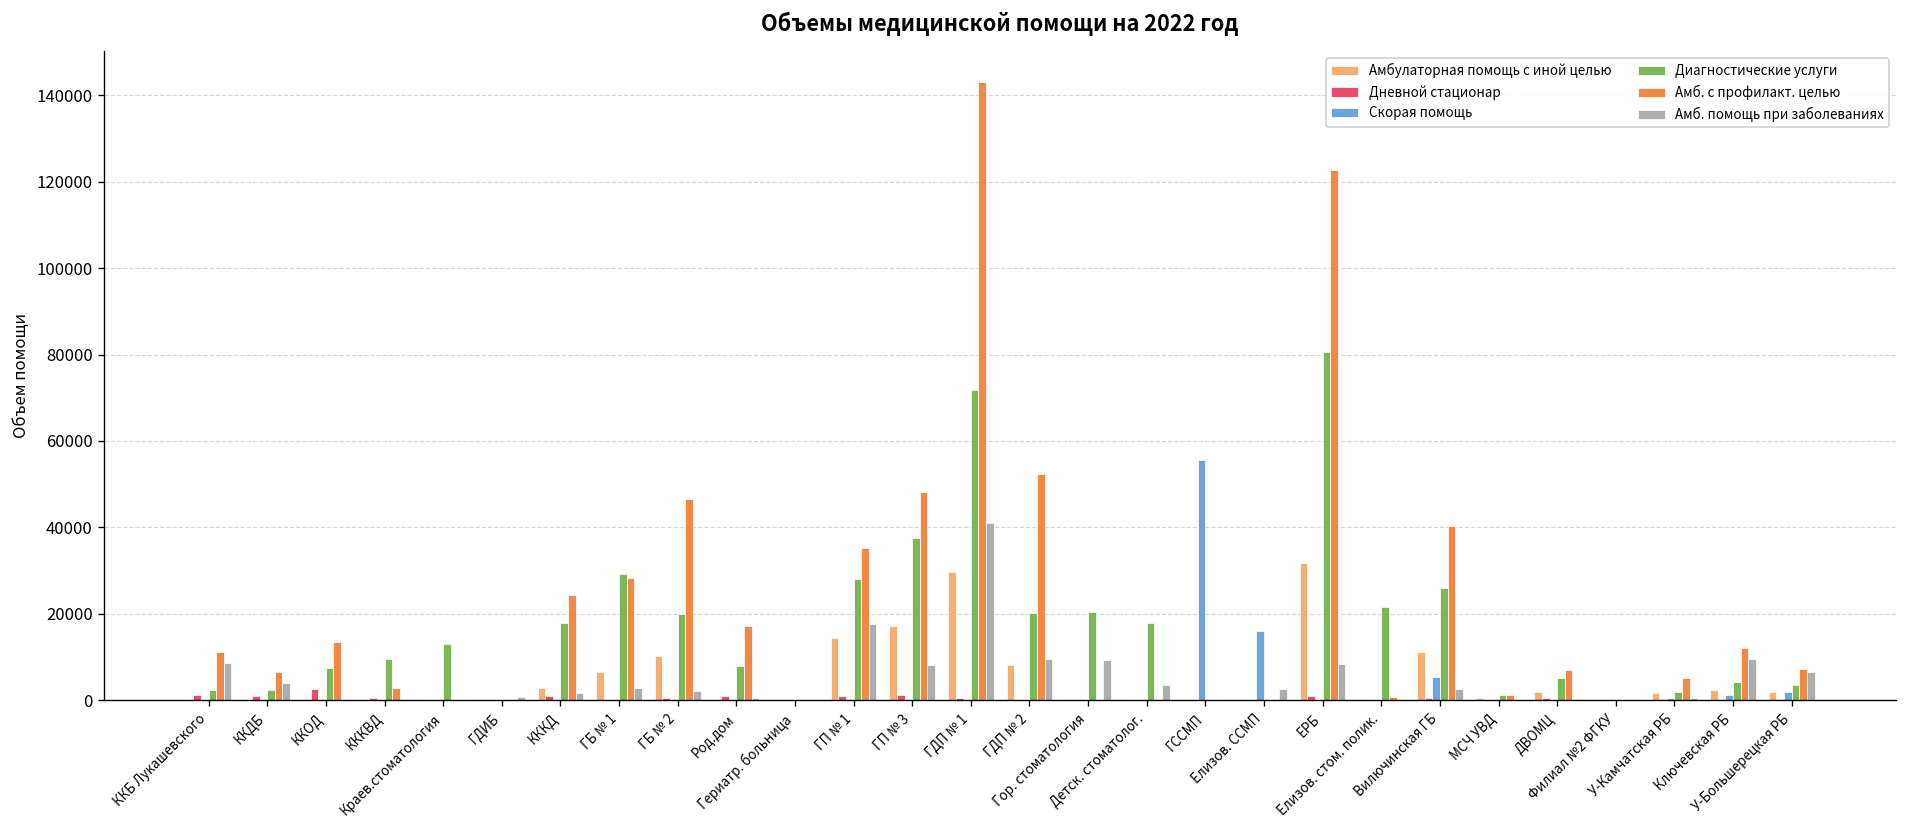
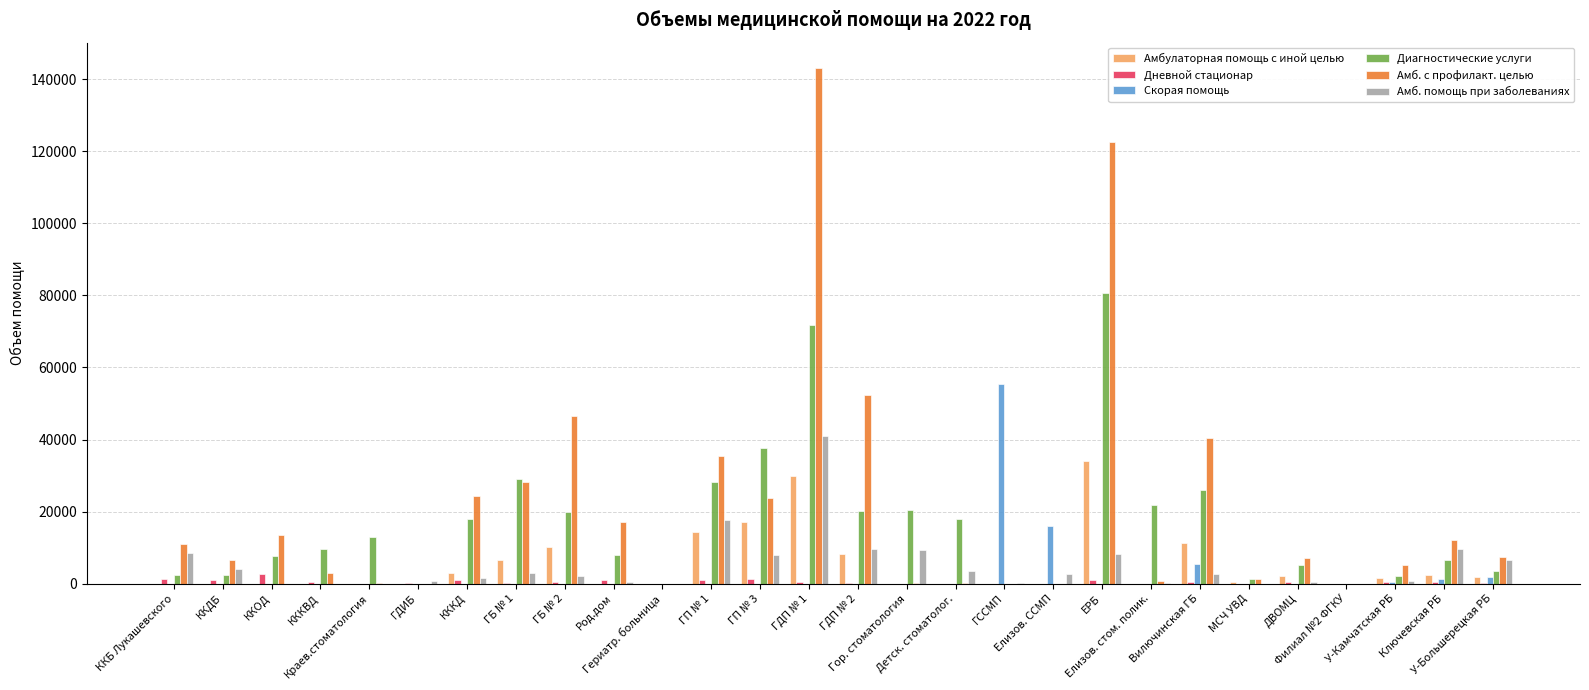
Амб. с профилакт. целью, ГП № 3: 48000 -> 24000
Амбулаторная помощь с иной целью, ЕРБ: 32000 -> 34000
Диагностические услуги, Ключевская РБ: 4000 -> 7000
